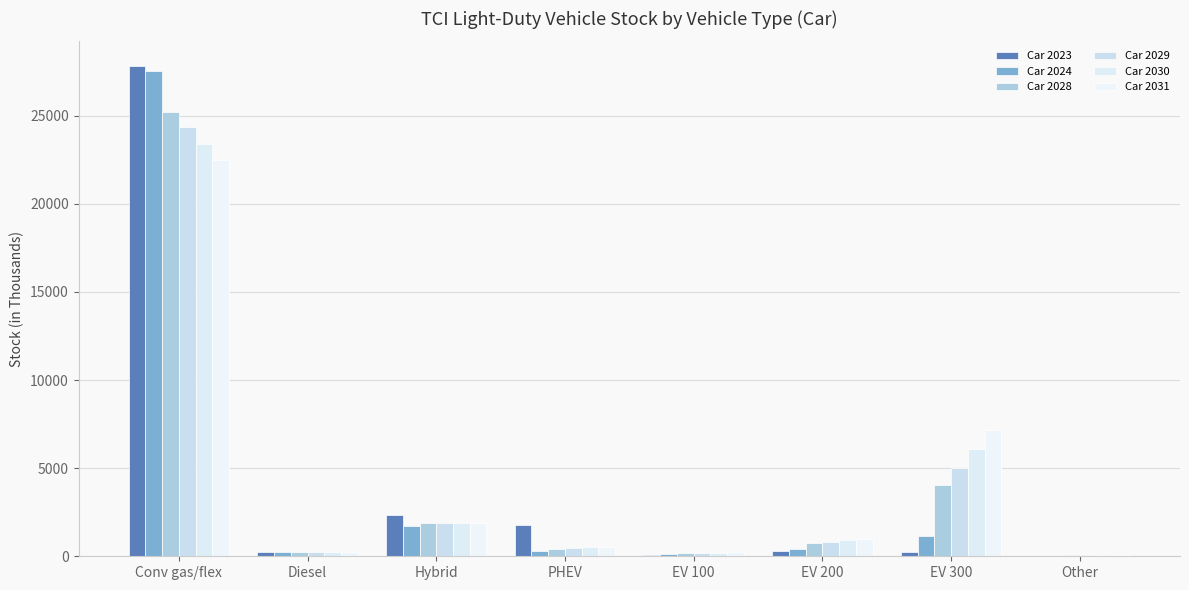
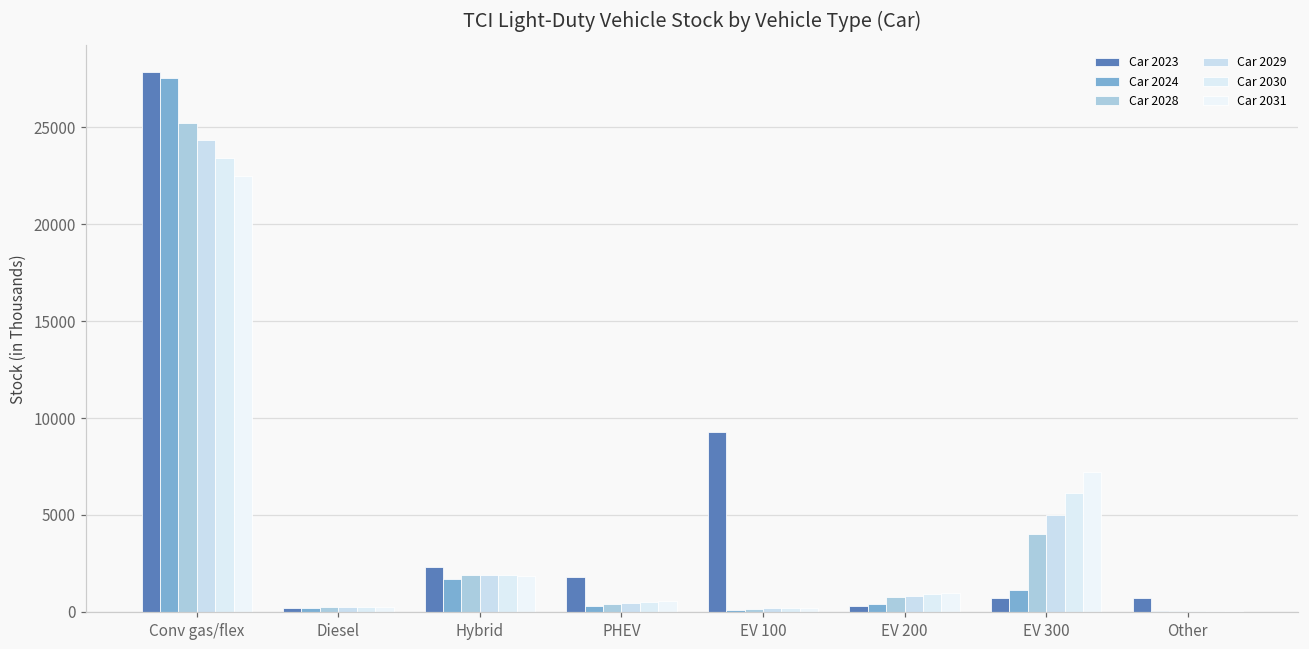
Car 2023, EV 100: 100 -> 9300
Car 2023, EV 300: 200 -> 700
Car 2023, Other: 0 -> 700
